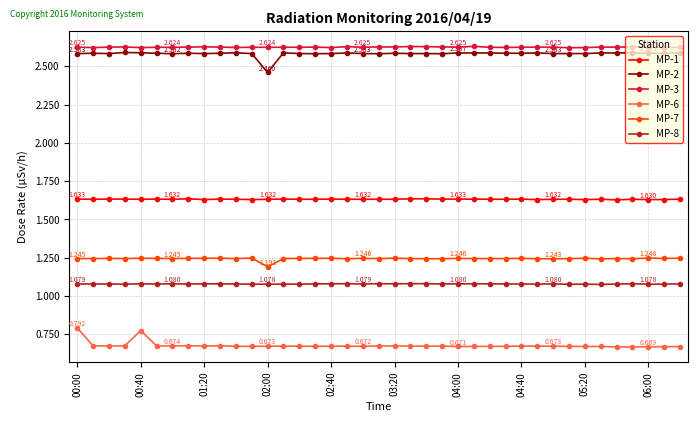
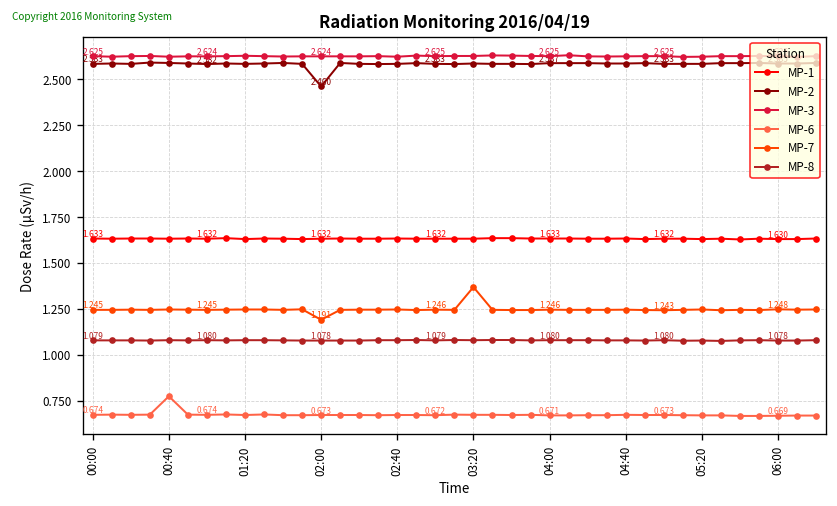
MP-6, 00:00: 0.792 -> 0.674
MP-7, 03:20: 1.25 -> 1.37
